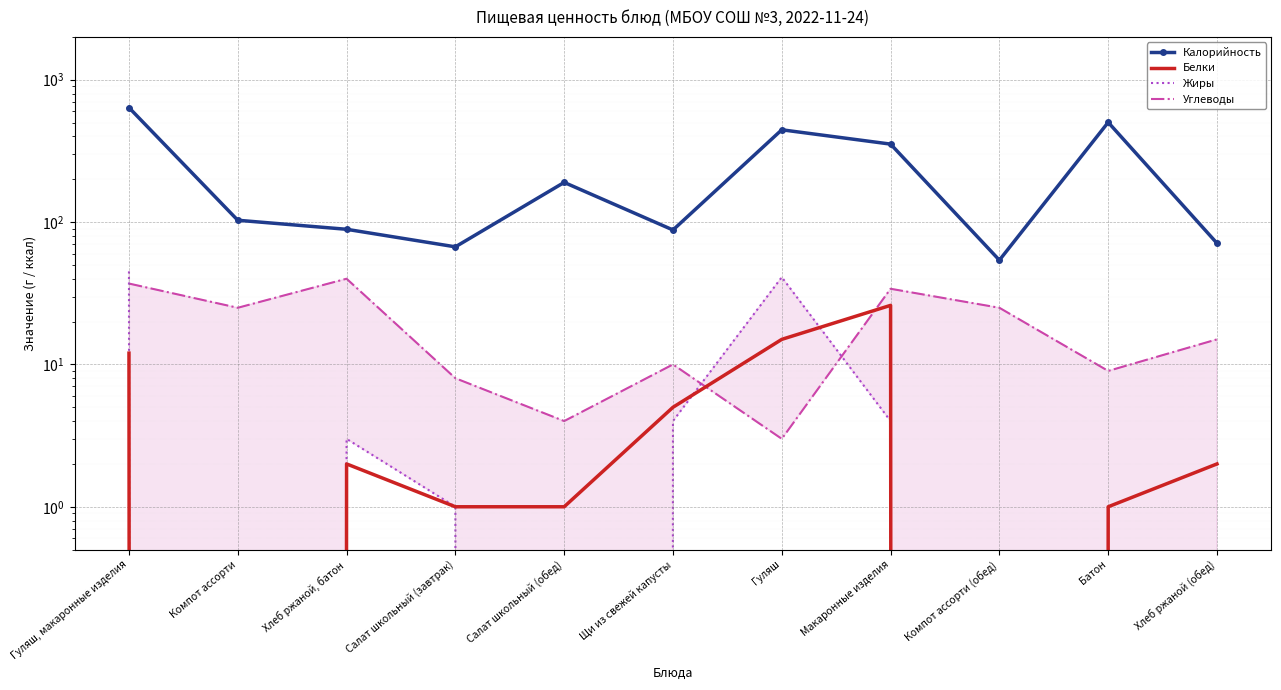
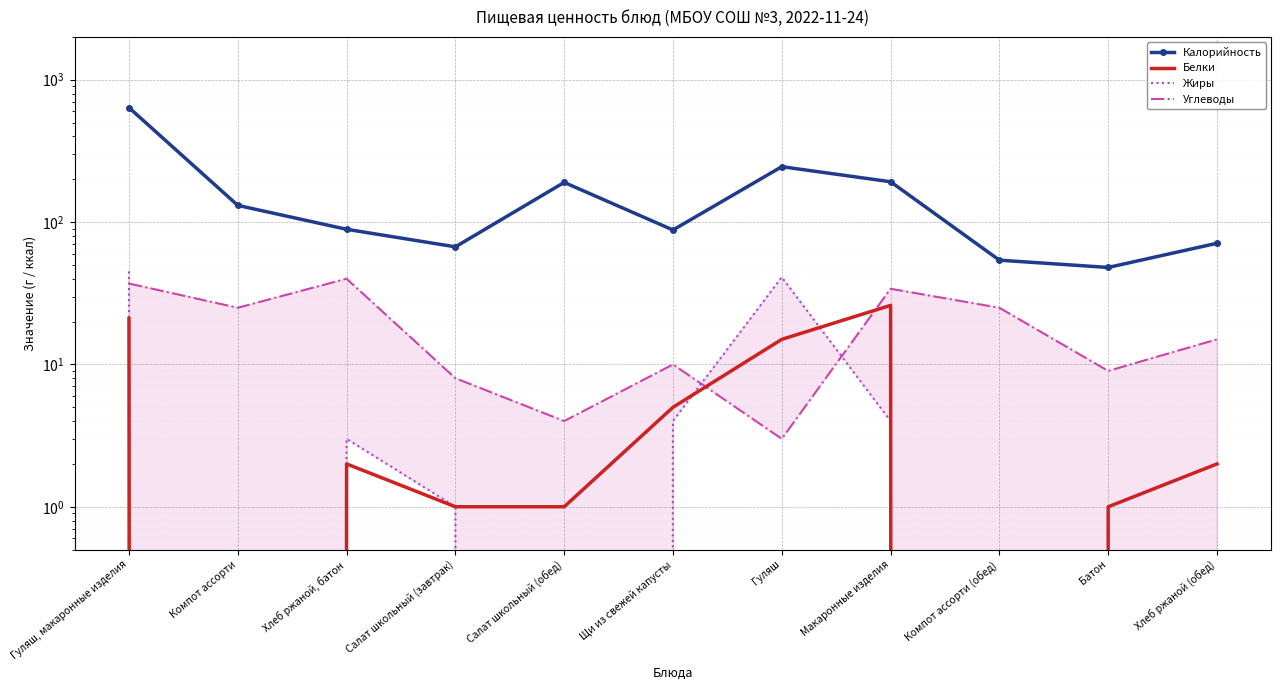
Белки, Гуляш, макаронные изделия: 12 -> 21
Калорийность, Компот ассорти: 100 -> 130
Калорийность, Гуляш: 450 -> 250
Калорийность, Макаронные изделия: 350 -> 190
Калорийность, Батон: 500 -> 48
